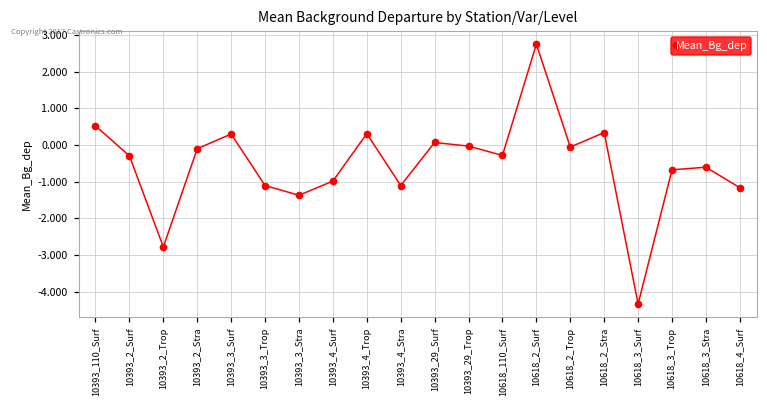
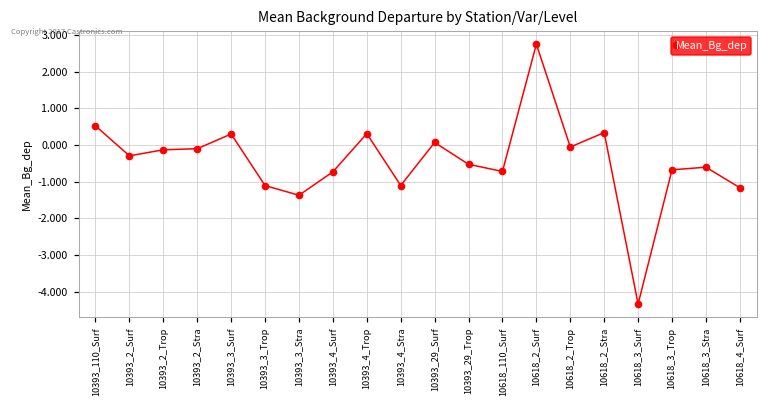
10393_2_Trop: -2.8 -> -0.1
10393_4_Surf: -1.0 -> -0.7
10393_29_Trop: 0.0 -> -0.5
10618_110_Surf: -0.3 -> -0.7
